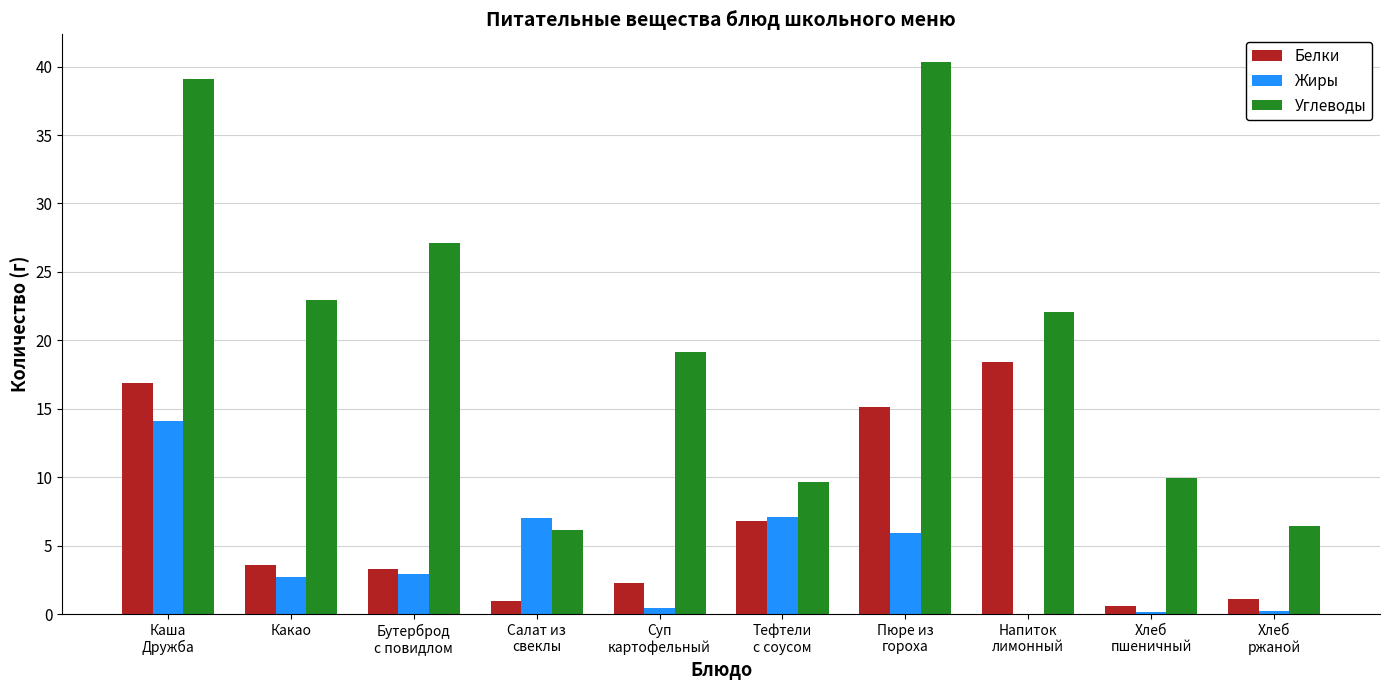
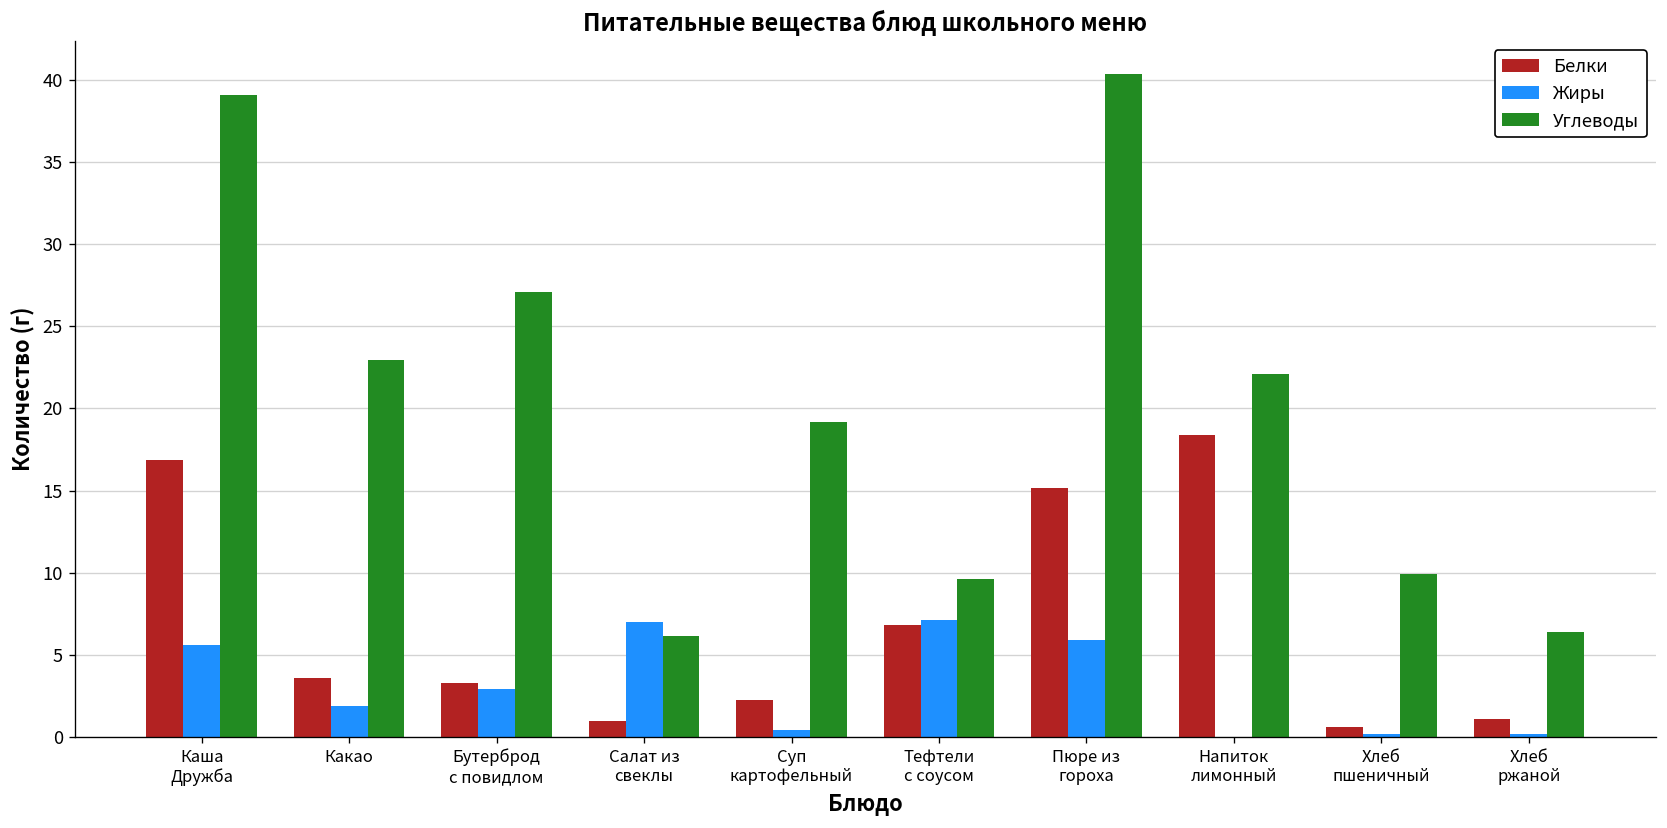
Жиры, Каша Дружба: 14.1 -> 5.6
Жиры, Какао: 2.7 -> 1.9
